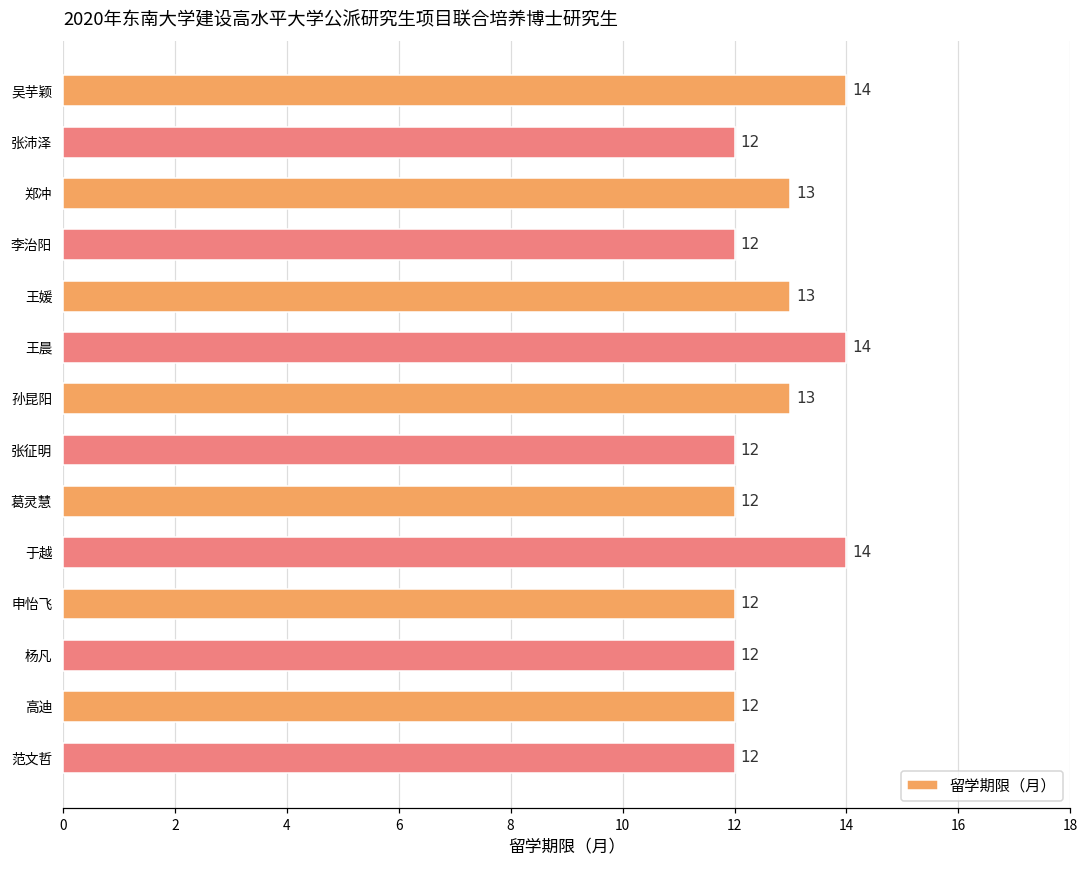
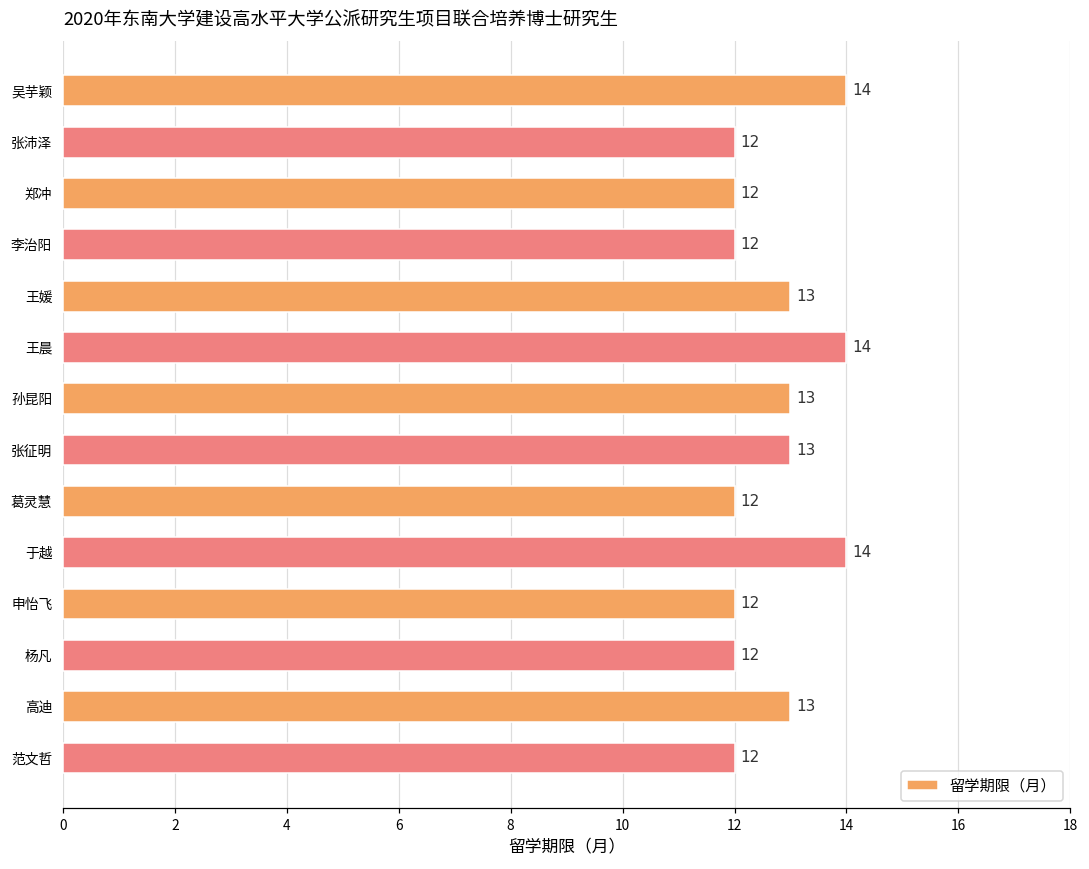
郑冲: 13 -> 12
张征明: 12 -> 13
高迪: 12 -> 13
